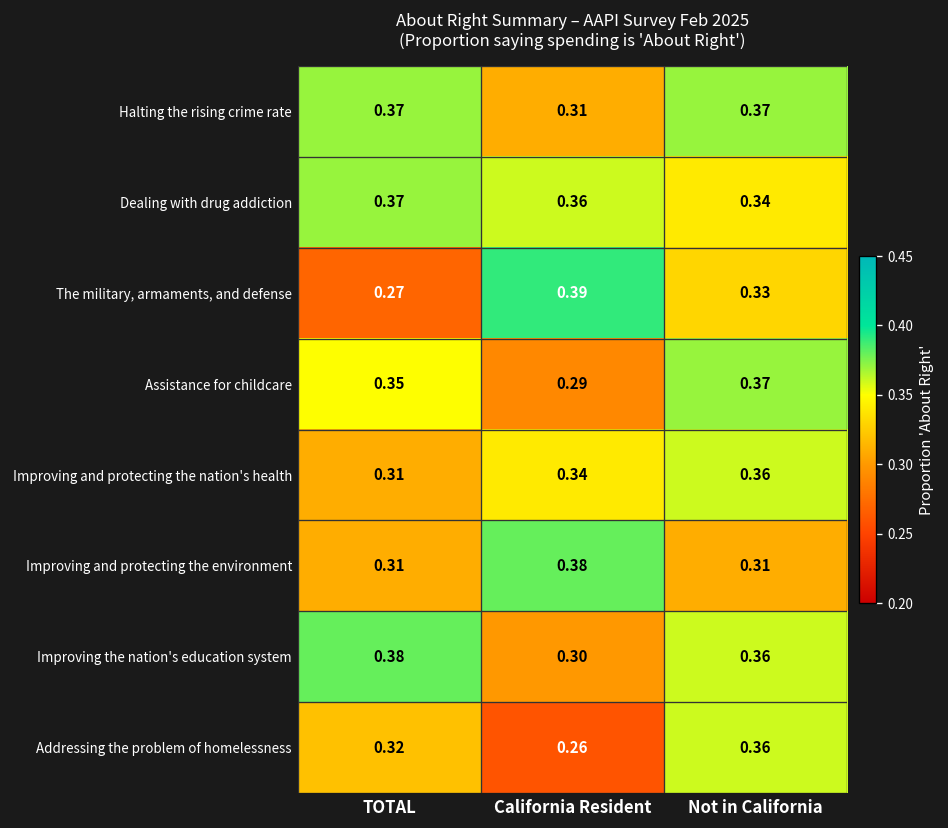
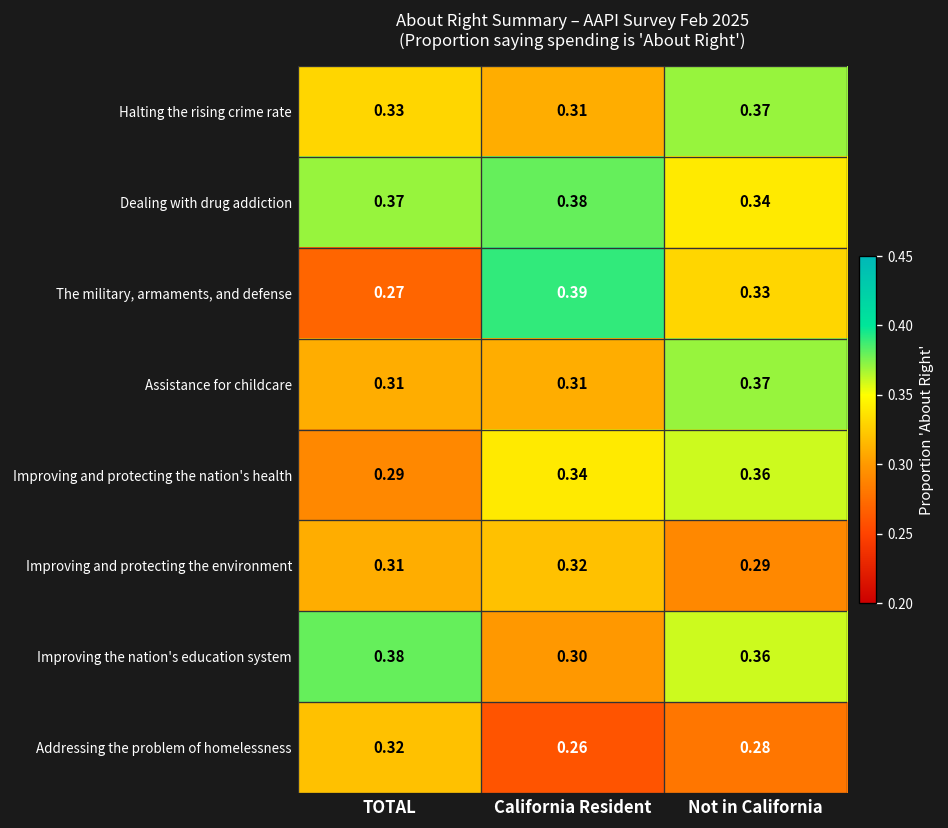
Halting the rising crime rate, TOTAL: 0.37 -> 0.33
Dealing with drug addiction, California Resident: 0.36 -> 0.38
Assistance for childcare, TOTAL: 0.35 -> 0.31
Assistance for childcare, California Resident: 0.29 -> 0.31
Improving and protecting the nation's health, TOTAL: 0.31 -> 0.29
Improving and protecting the environment, California Resident: 0.38 -> 0.32
Improving and protecting the environment, Not in California: 0.31 -> 0.29
Addressing the problem of homelessness, Not in California: 0.36 -> 0.28
